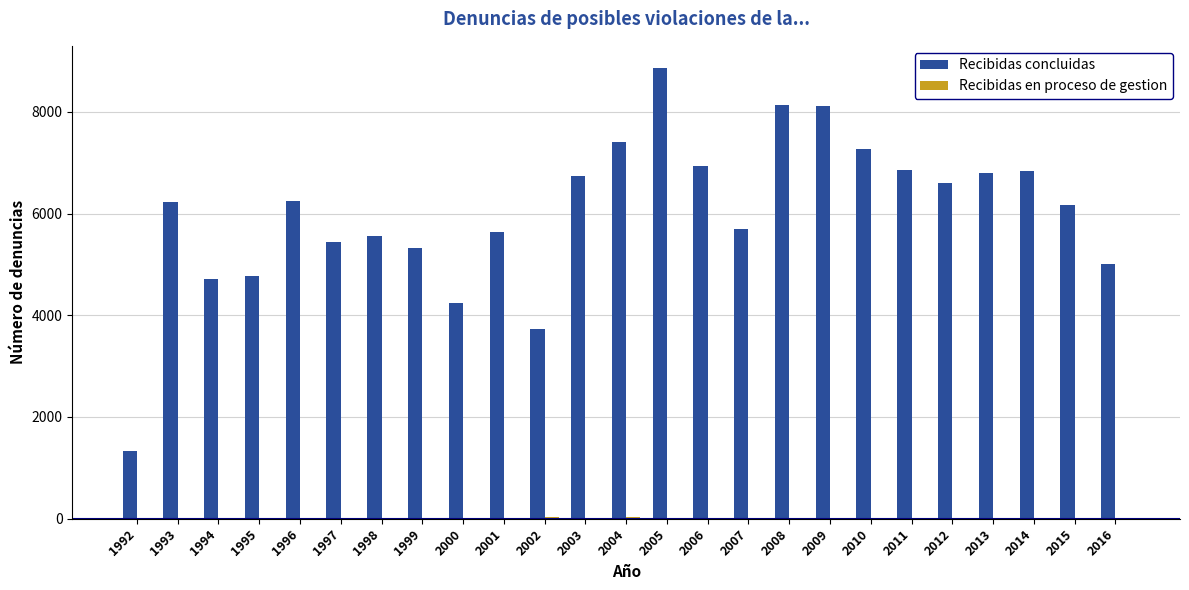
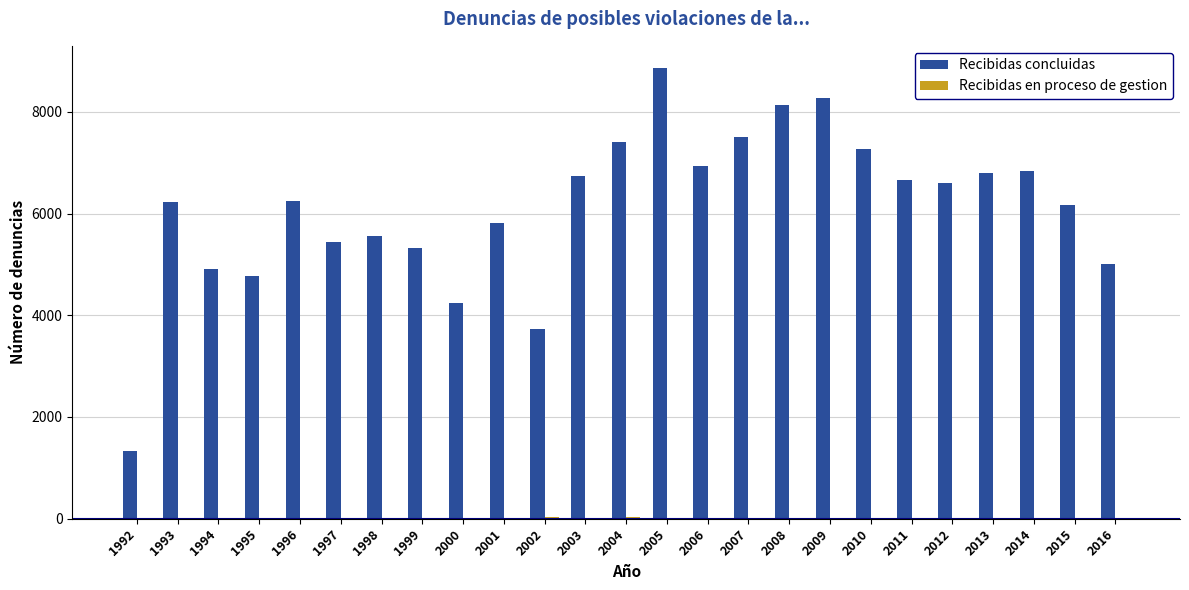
Recibidas concluidas, 1994: 4700 -> 4900
Recibidas concluidas, 2001: 5600 -> 5800
Recibidas concluidas, 2007: 5700 -> 7500
Recibidas concluidas, 2009: 8100 -> 8300
Recibidas concluidas, 2011: 6900 -> 6700
